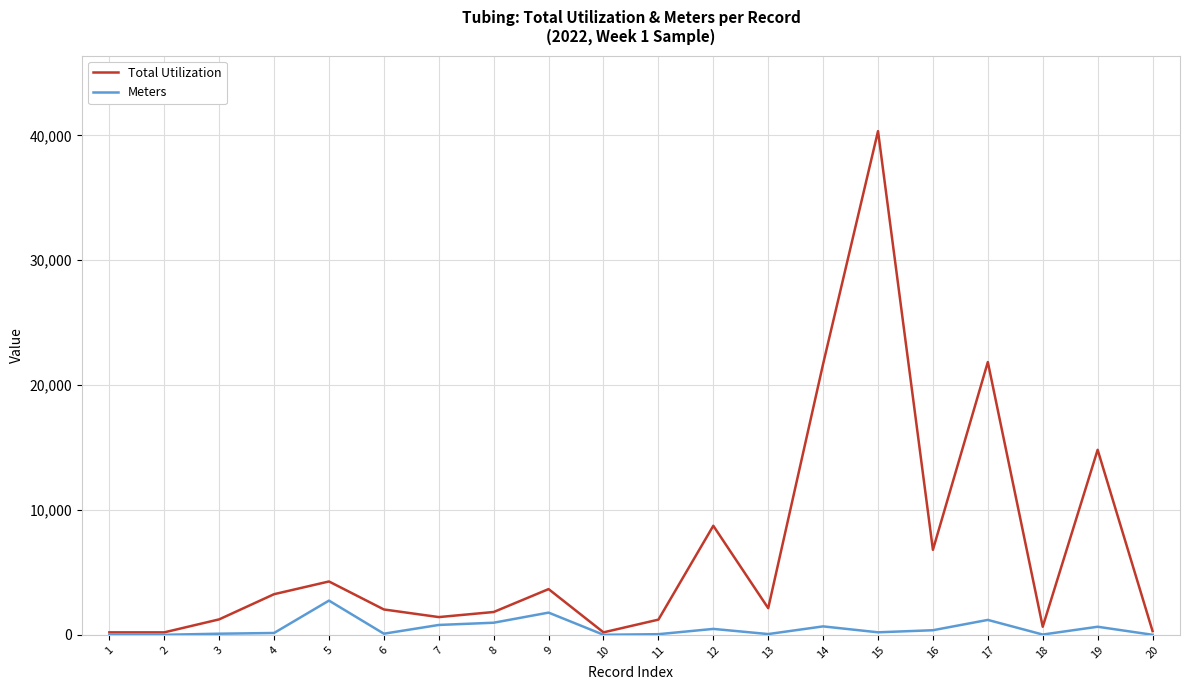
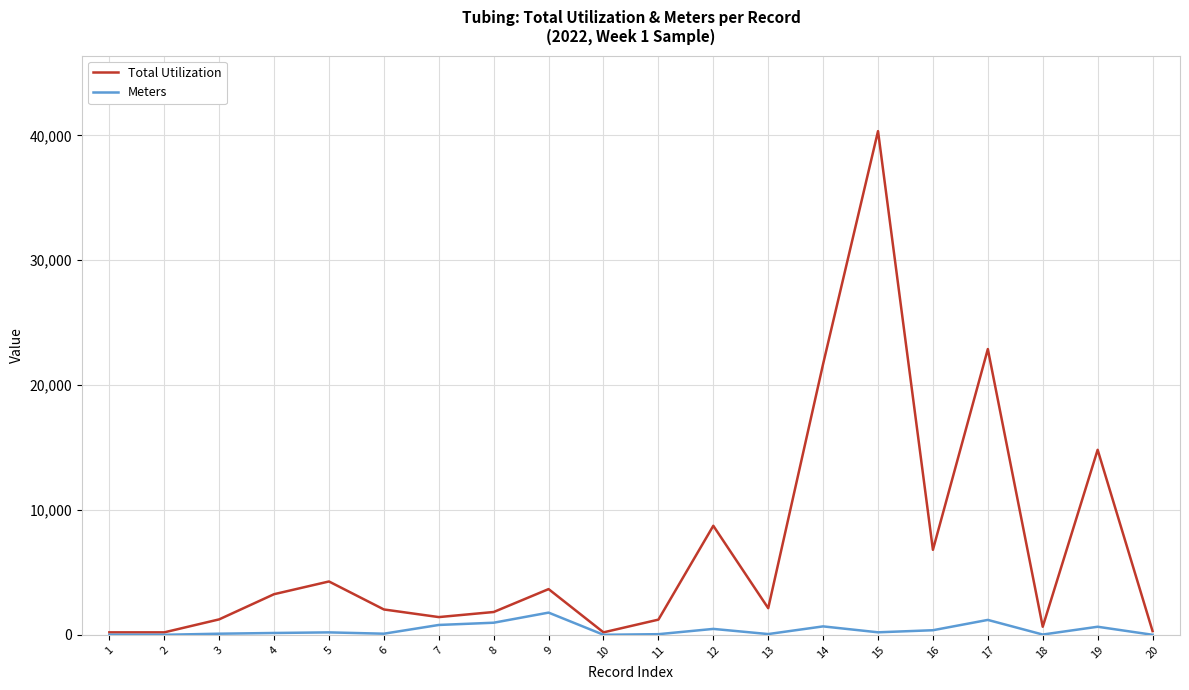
Meters, 5: 2,700 -> 200
Total Utilization, 17: 21,800 -> 22,900
